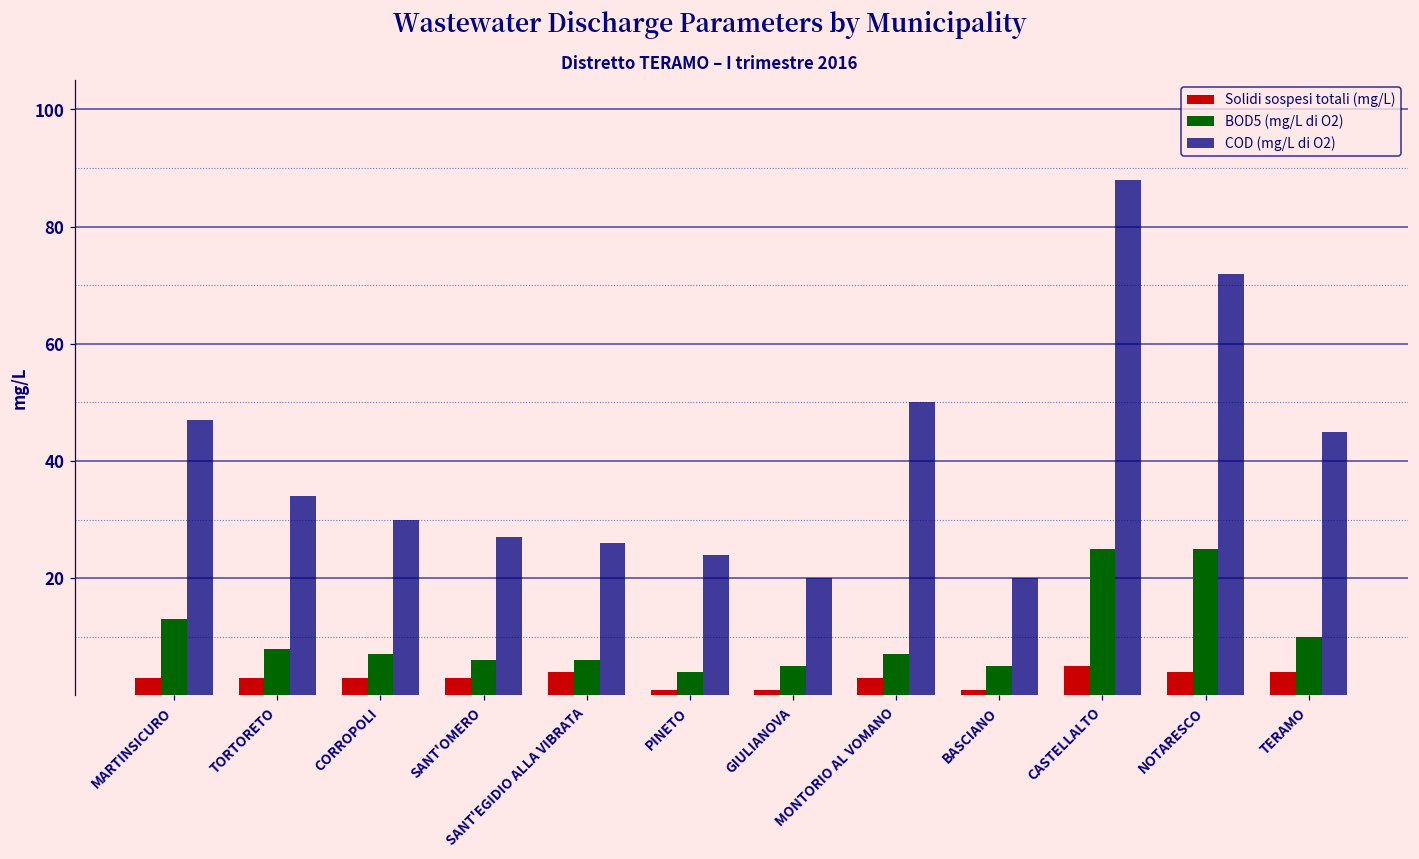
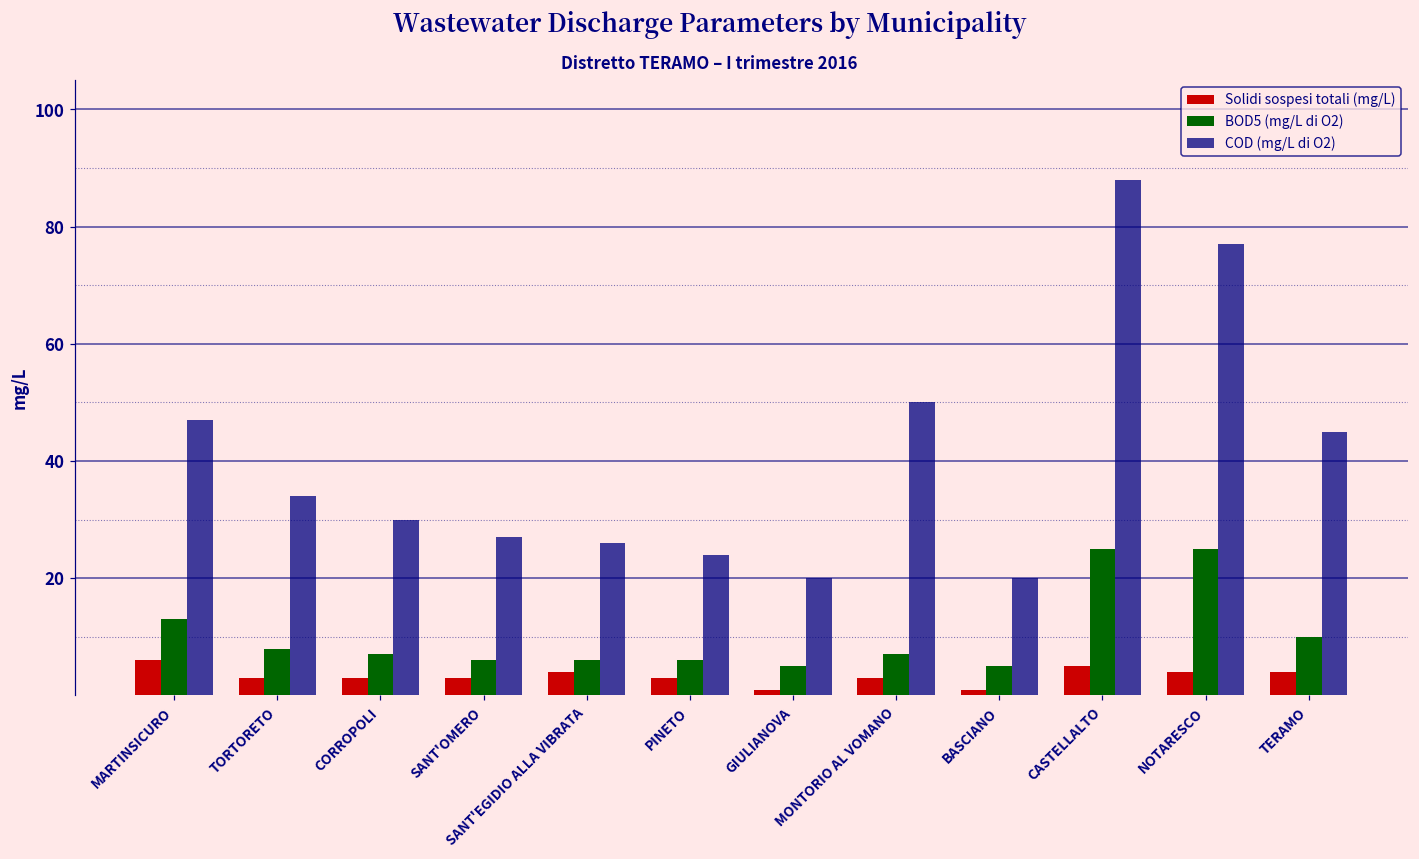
Solidi sospesi totali (mg/L), MARTINSICURO: 3 -> 6
Solidi sospesi totali (mg/L), PINETO: 1 -> 3
BOD5 (mg/L di O2), PINETO: 4 -> 6
COD (mg/L di O2), NOTARESCO: 72 -> 77
